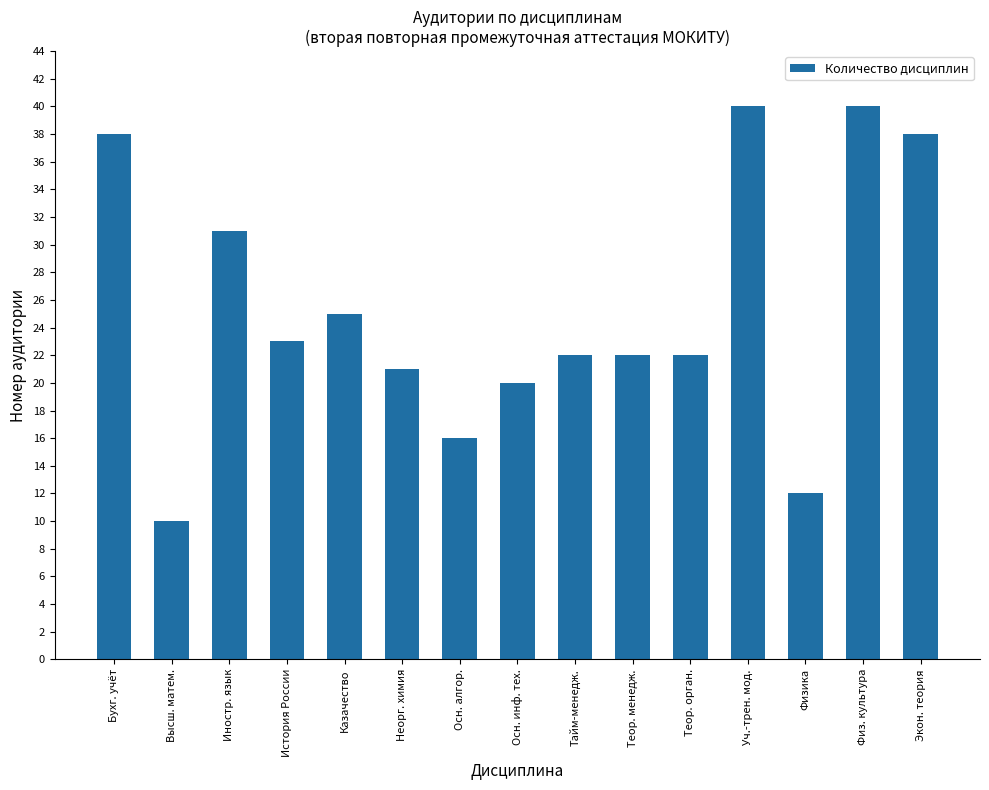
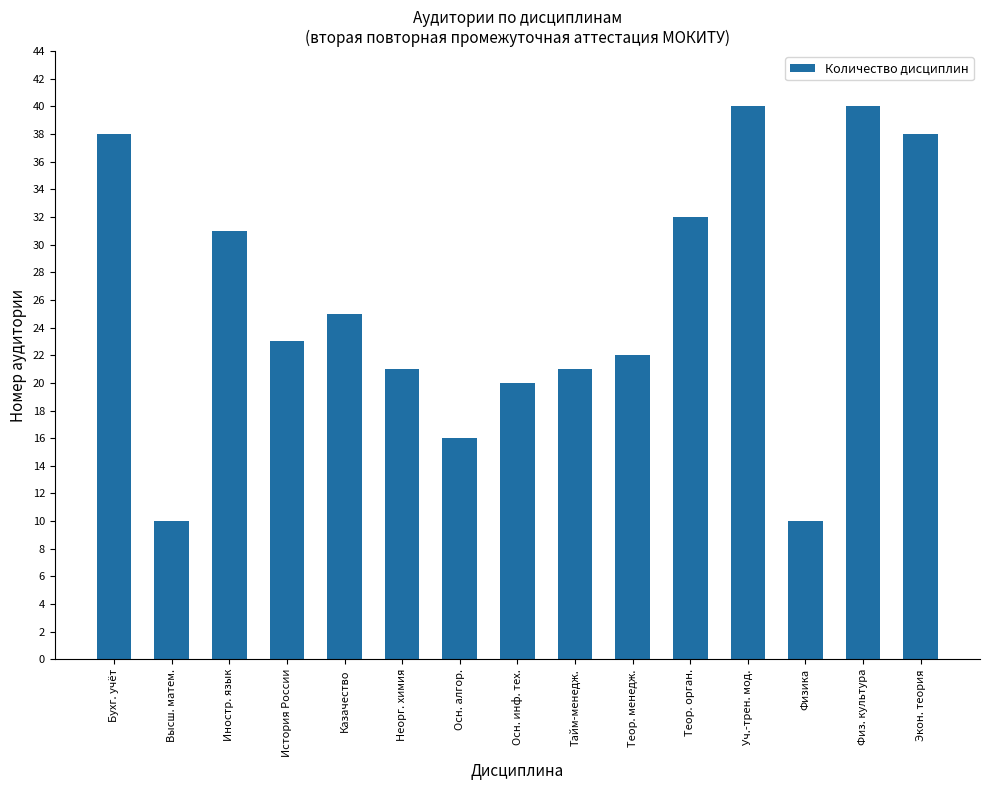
Тайм-менедж.: 22 -> 21
Теор. орган.: 22 -> 32
Физика: 12 -> 10
